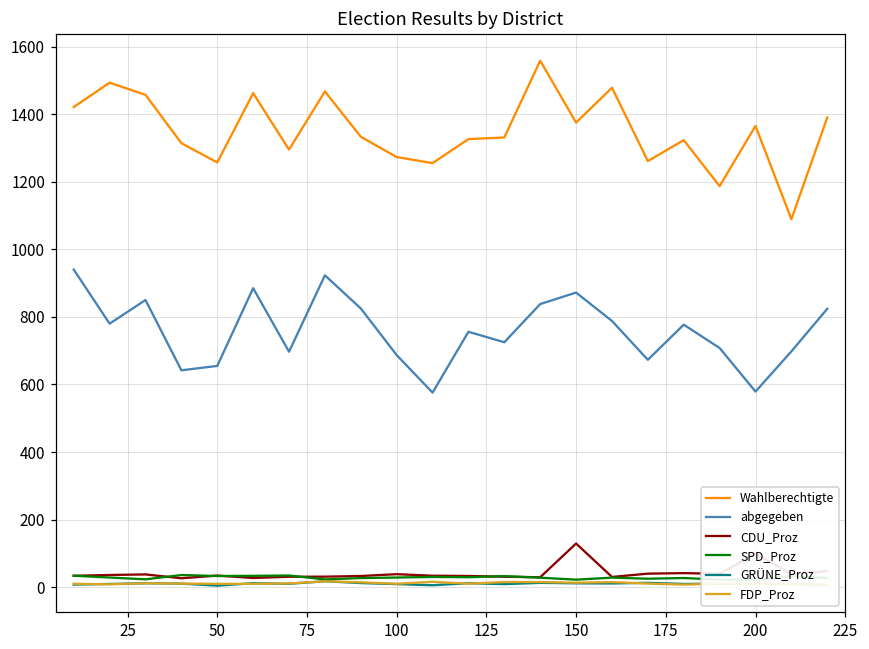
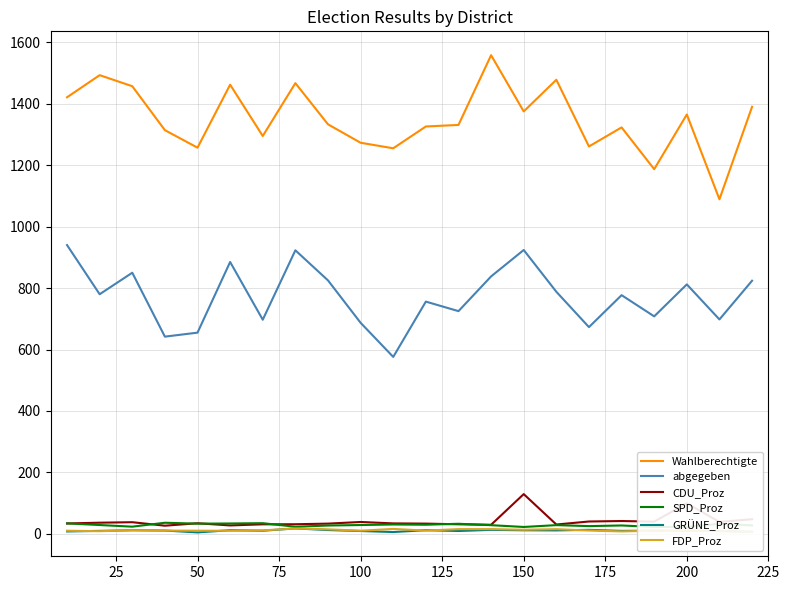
abgegeben, 150: 870 -> 920
abgegeben, 200: 580 -> 810
